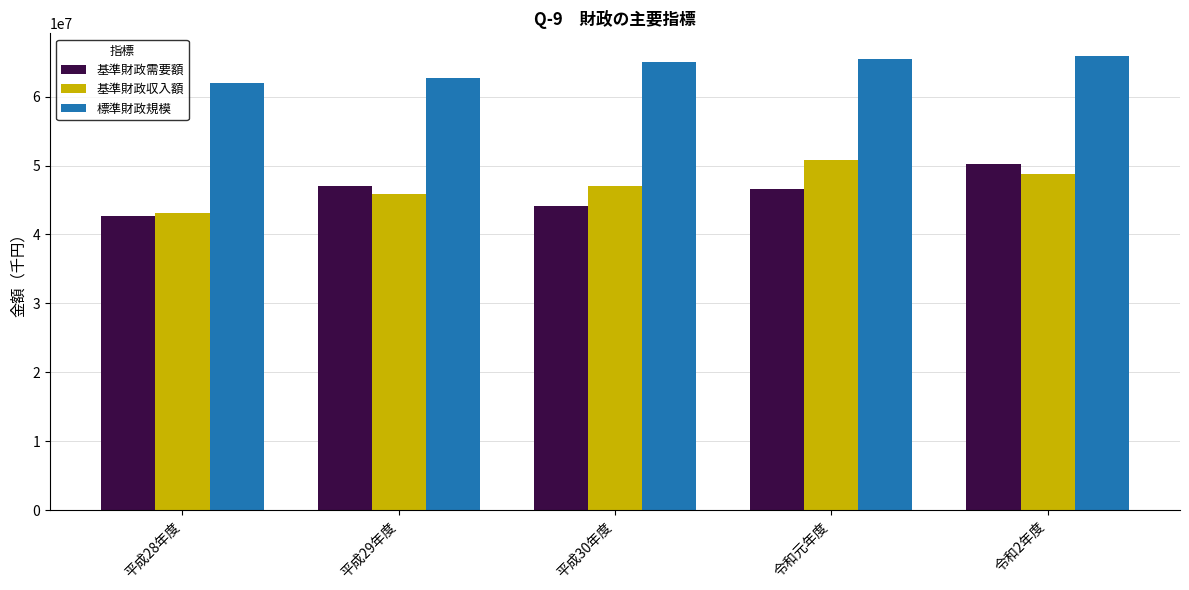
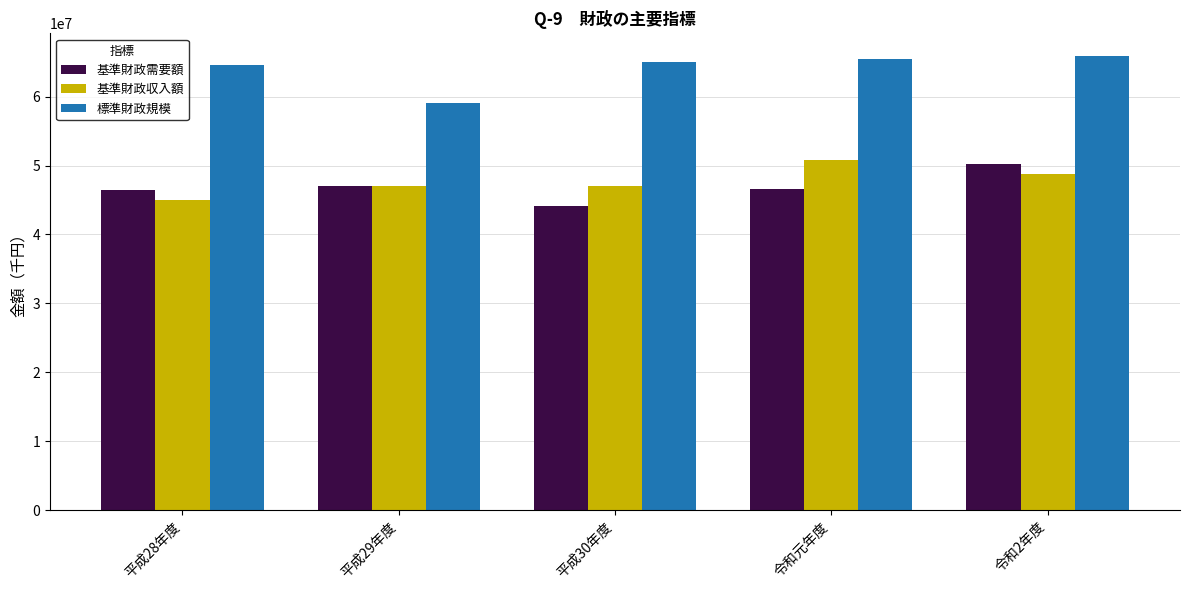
基準財政需要額, 平成28年度: 43000000 -> 46000000
基準財政収入額, 平成28年度: 43000000 -> 45000000
標準財政規模, 平成28年度: 62000000 -> 65000000
基準財政収入額, 平成29年度: 46000000 -> 47000000
標準財政規模, 平成29年度: 63000000 -> 59000000
